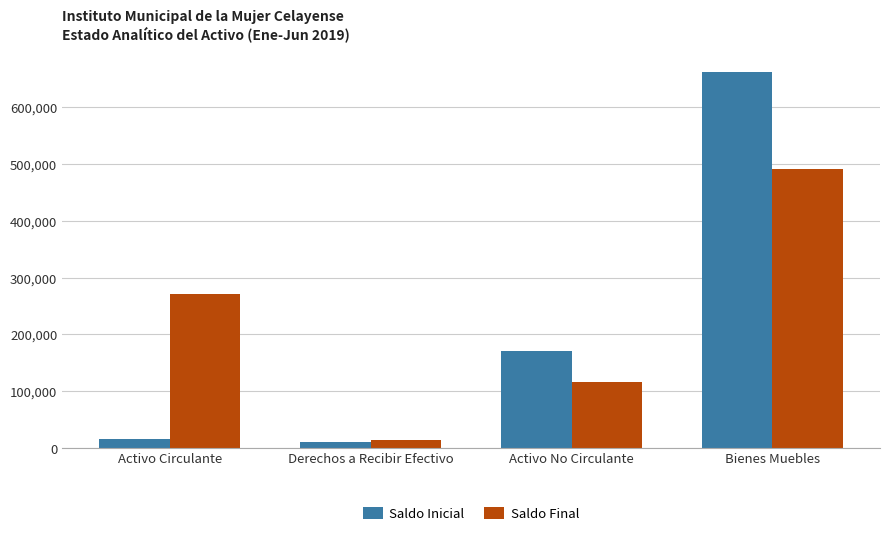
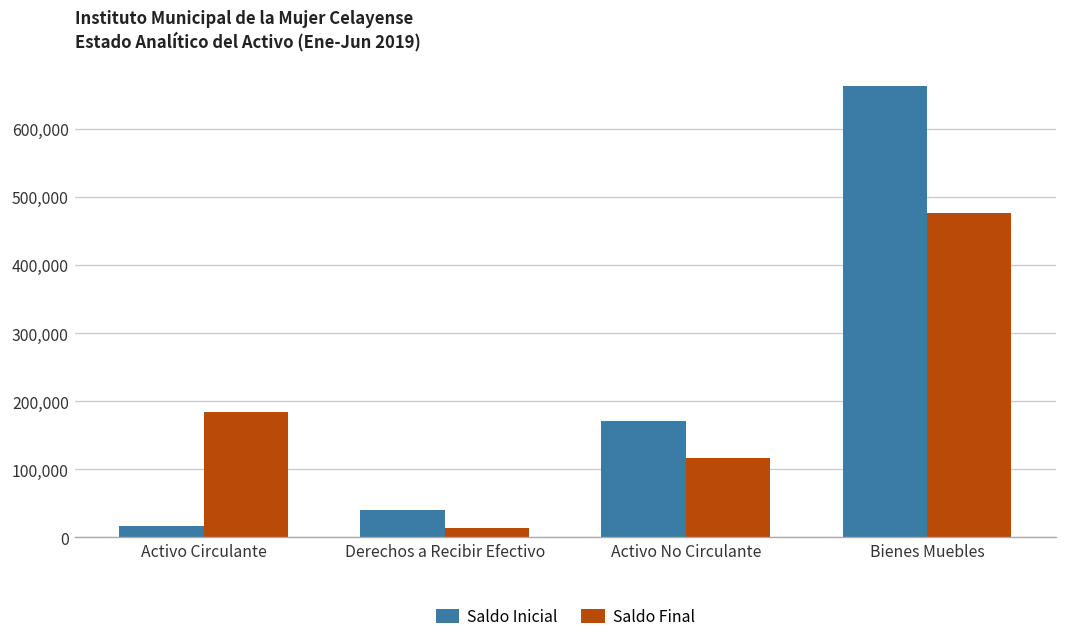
Saldo Final, Activo Circulante: 270,000 -> 180,000
Saldo Inicial, Derechos a Recibir Efectivo: 10,000 -> 40,000
Saldo Final, Bienes Muebles: 490,000 -> 480,000
